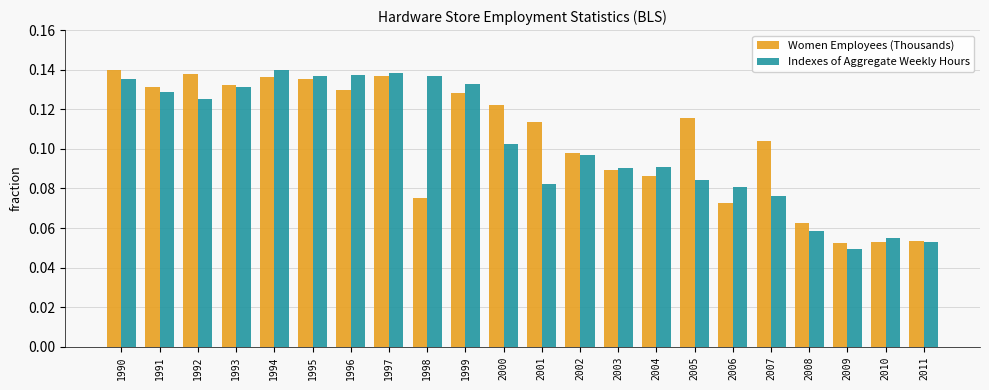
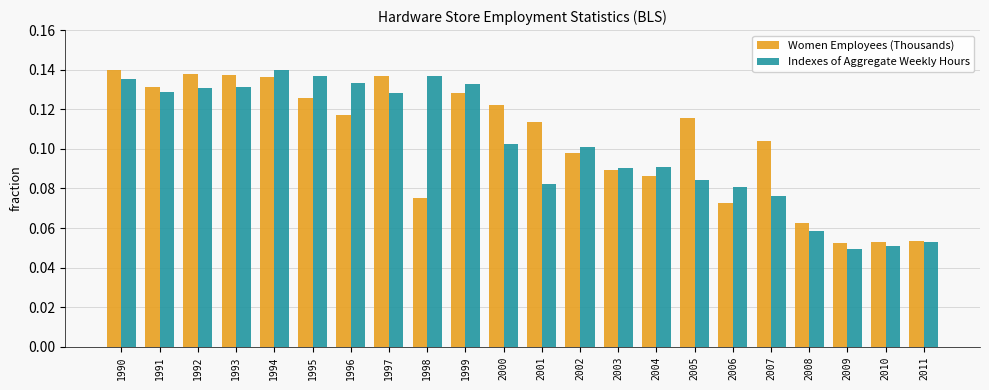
Indexes of Aggregate Weekly Hours, 1992: 0.125 -> 0.131
Women Employees (Thousands), 1993: 0.132 -> 0.137
Women Employees (Thousands), 1995: 0.135 -> 0.126
Women Employees (Thousands), 1996: 0.130 -> 0.117
Indexes of Aggregate Weekly Hours, 1996: 0.137 -> 0.133
Indexes of Aggregate Weekly Hours, 1997: 0.138 -> 0.128
Indexes of Aggregate Weekly Hours, 2002: 0.097 -> 0.101
Indexes of Aggregate Weekly Hours, 2010: 0.055 -> 0.051
